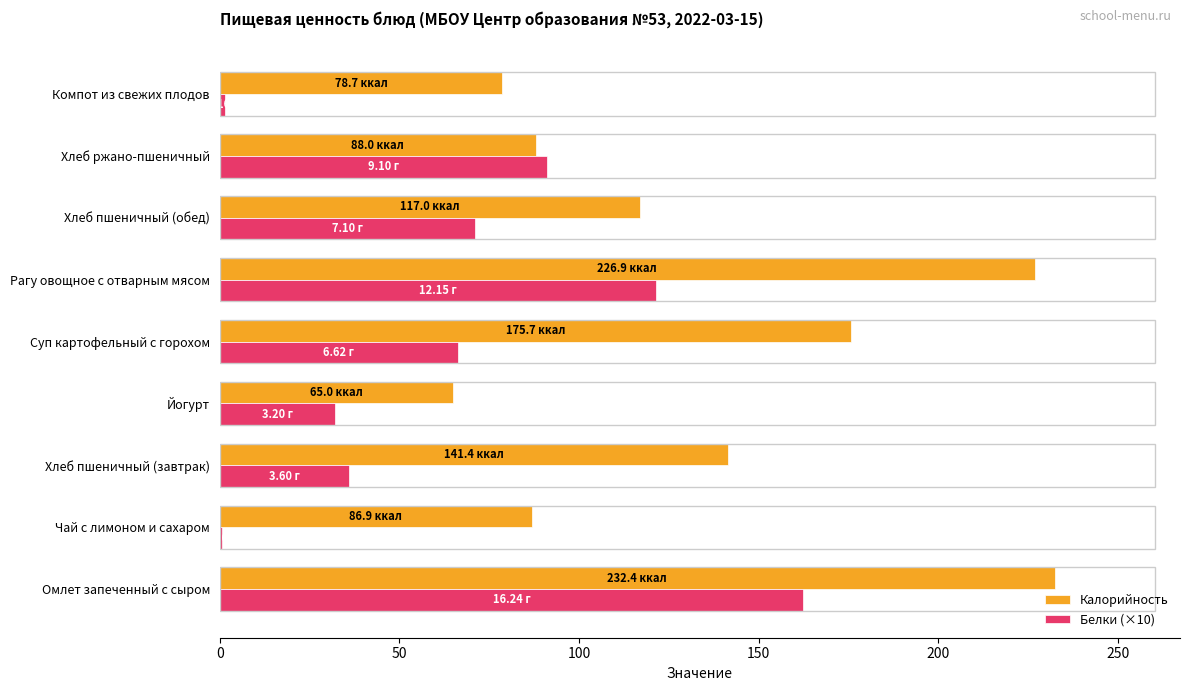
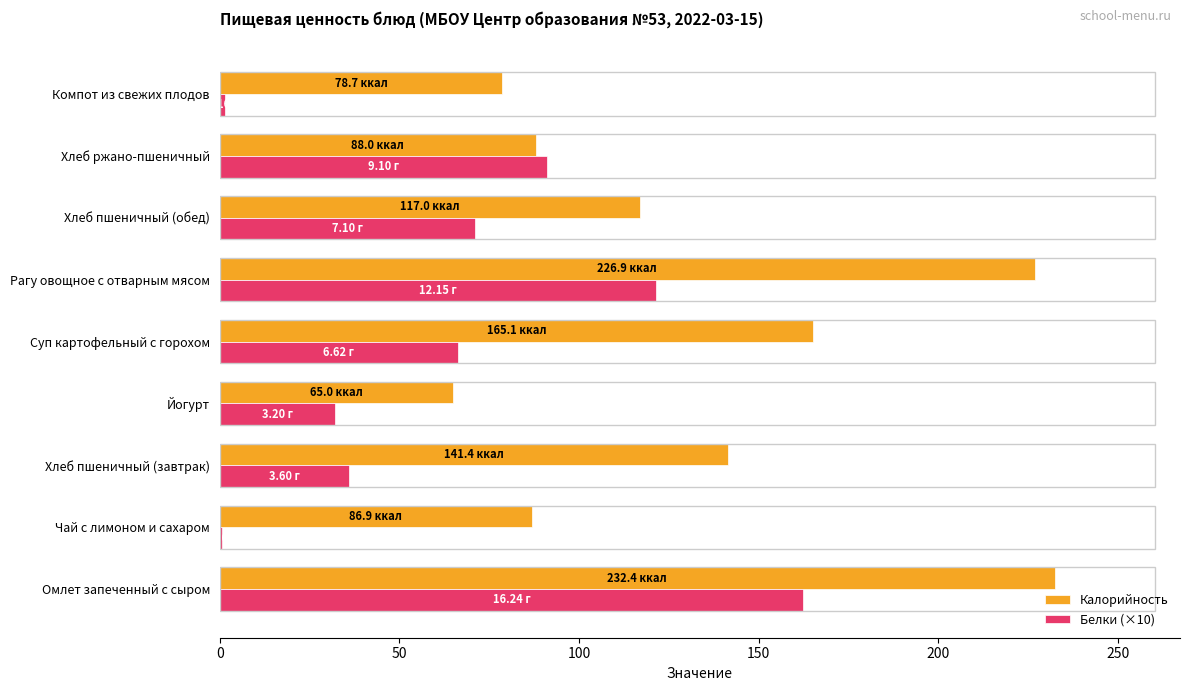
Калорийность, Суп картофельный с горохом: 175.7 -> 165.1
